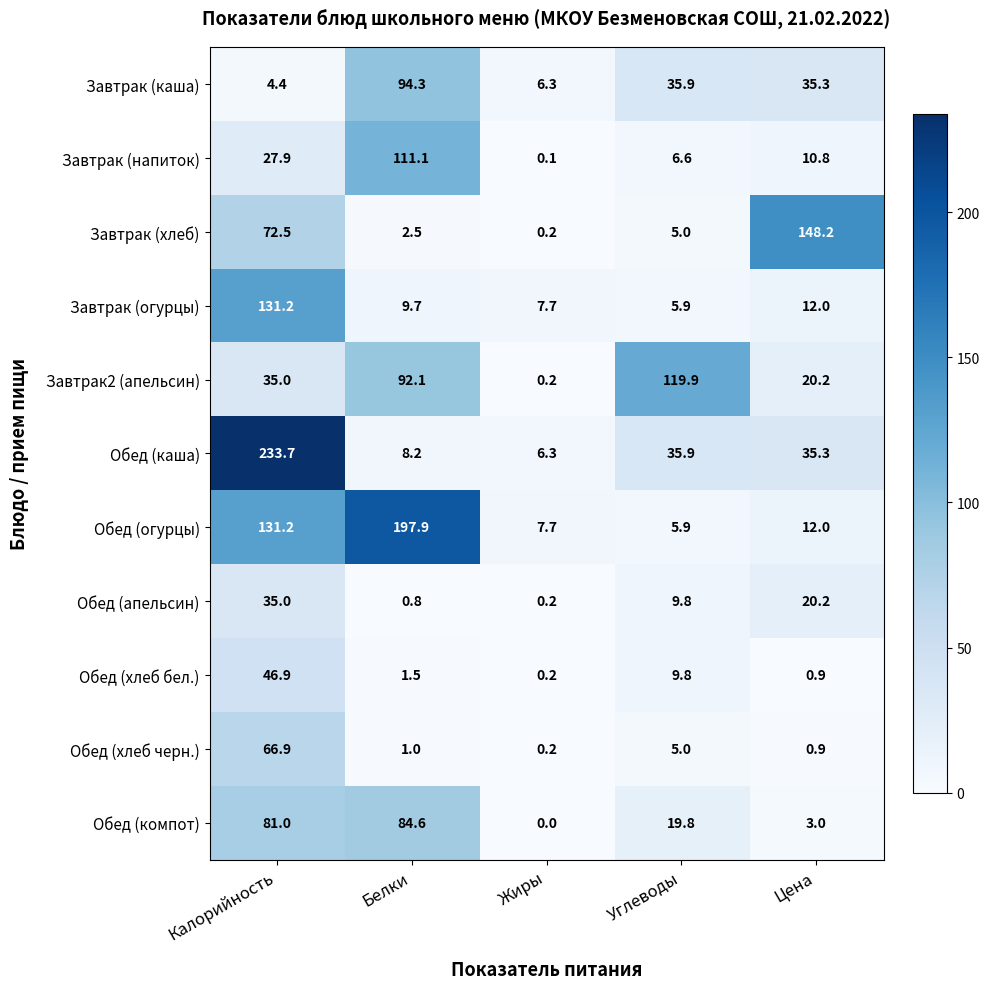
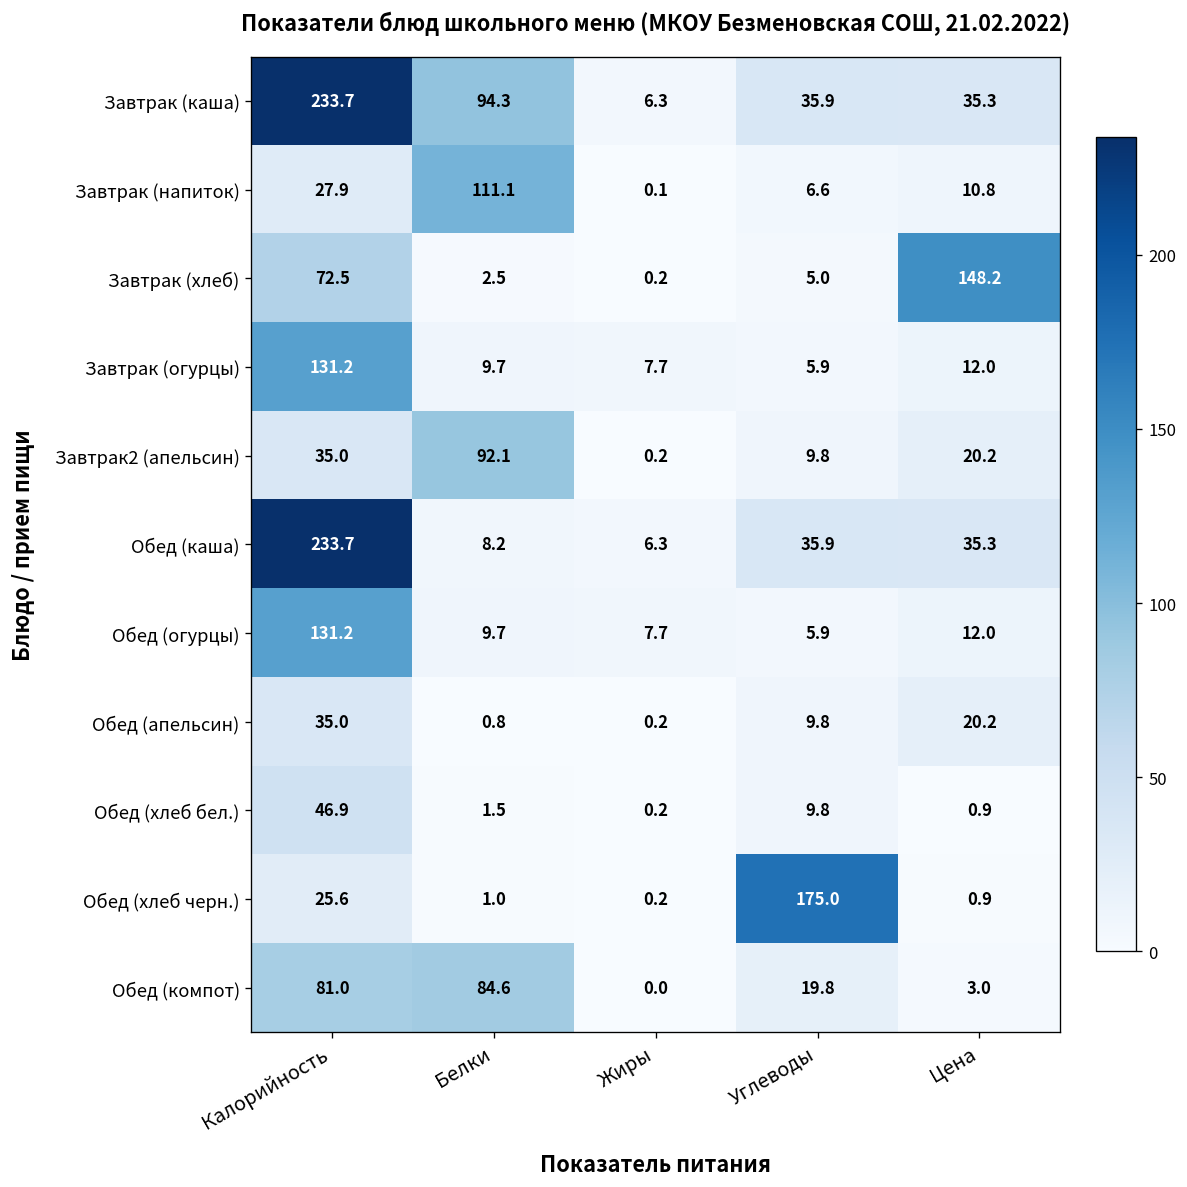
Завтрак (каша), Калорийность: 4.4 -> 233.7
Завтрак2 (апельсин), Углеводы: 119.9 -> 9.8
Обед (огурцы), Белки: 197.9 -> 9.7
Обед (хлеб черн.), Калорийность: 66.9 -> 25.6
Обед (хлеб черн.), Углеводы: 5.0 -> 175.0
